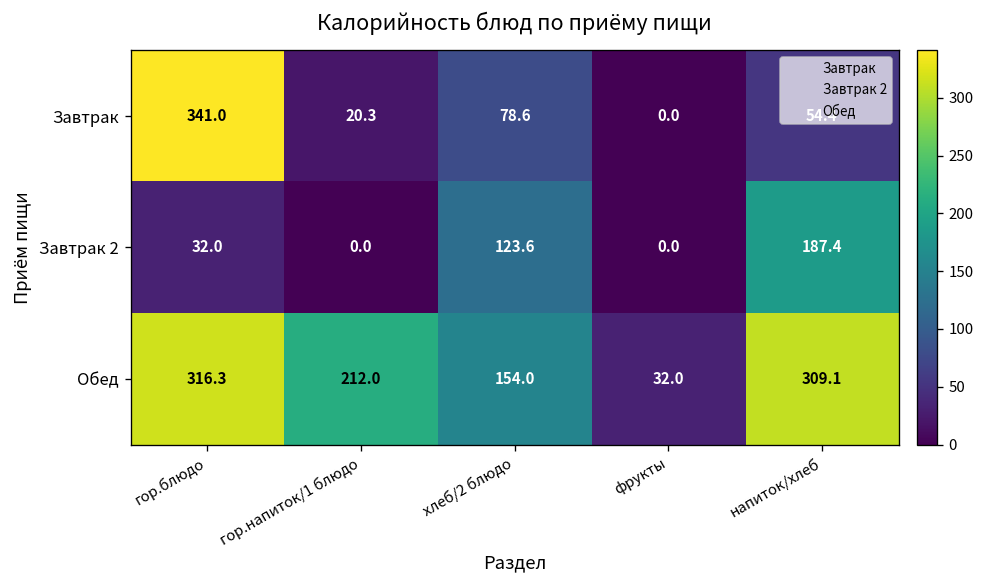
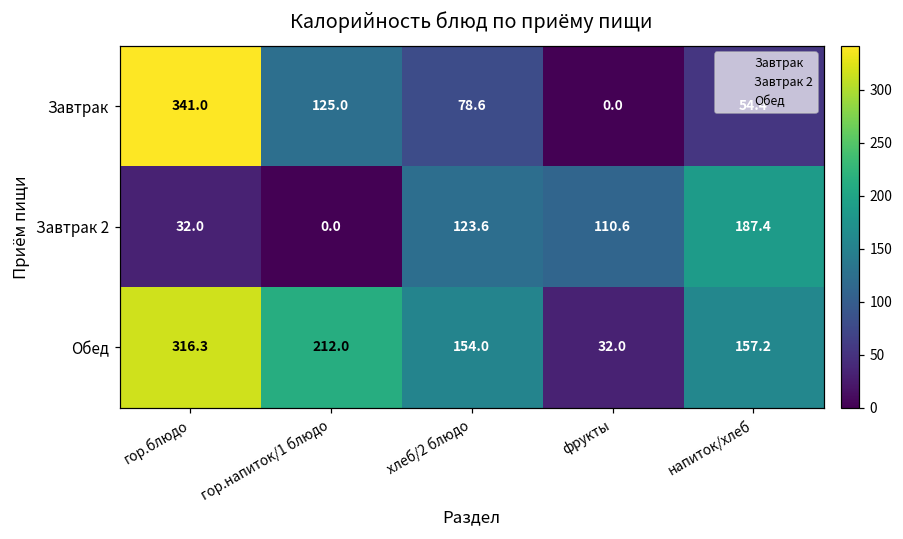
Завтрак, гор.напиток/1 блюдо: 20.3 -> 125.0
Завтрак 2, фрукты: 0.0 -> 110.6
Обед, напиток/хлеб: 309.1 -> 157.2
